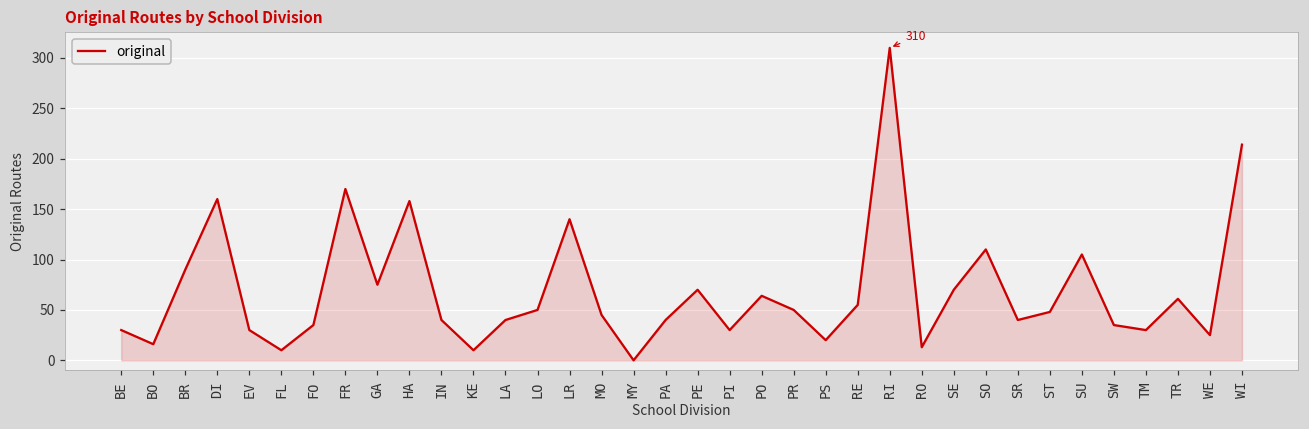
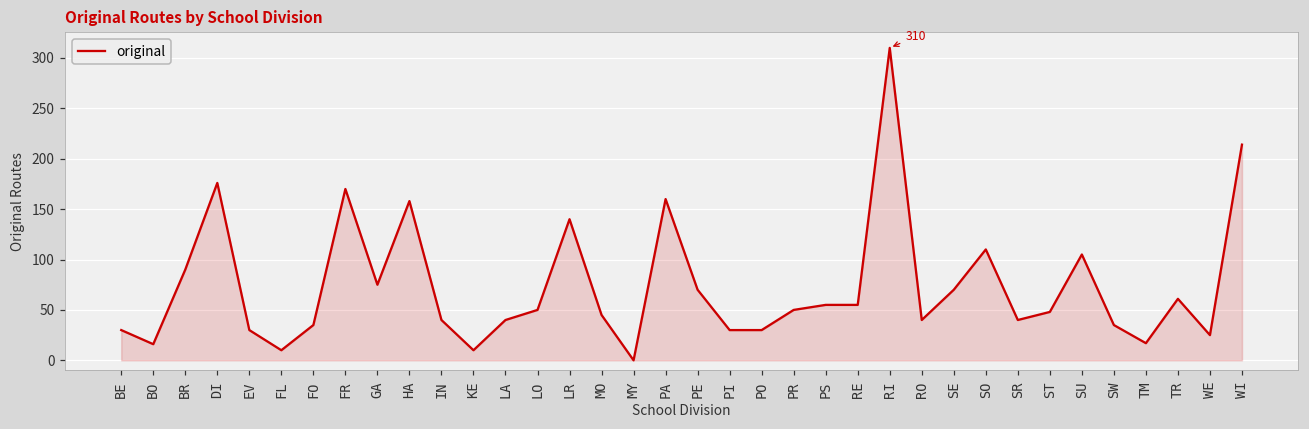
DI: 160 -> 180
PA: 40 -> 160
PO: 60 -> 30
PS: 20 -> 60
RO: 10 -> 40
TM: 30 -> 20
